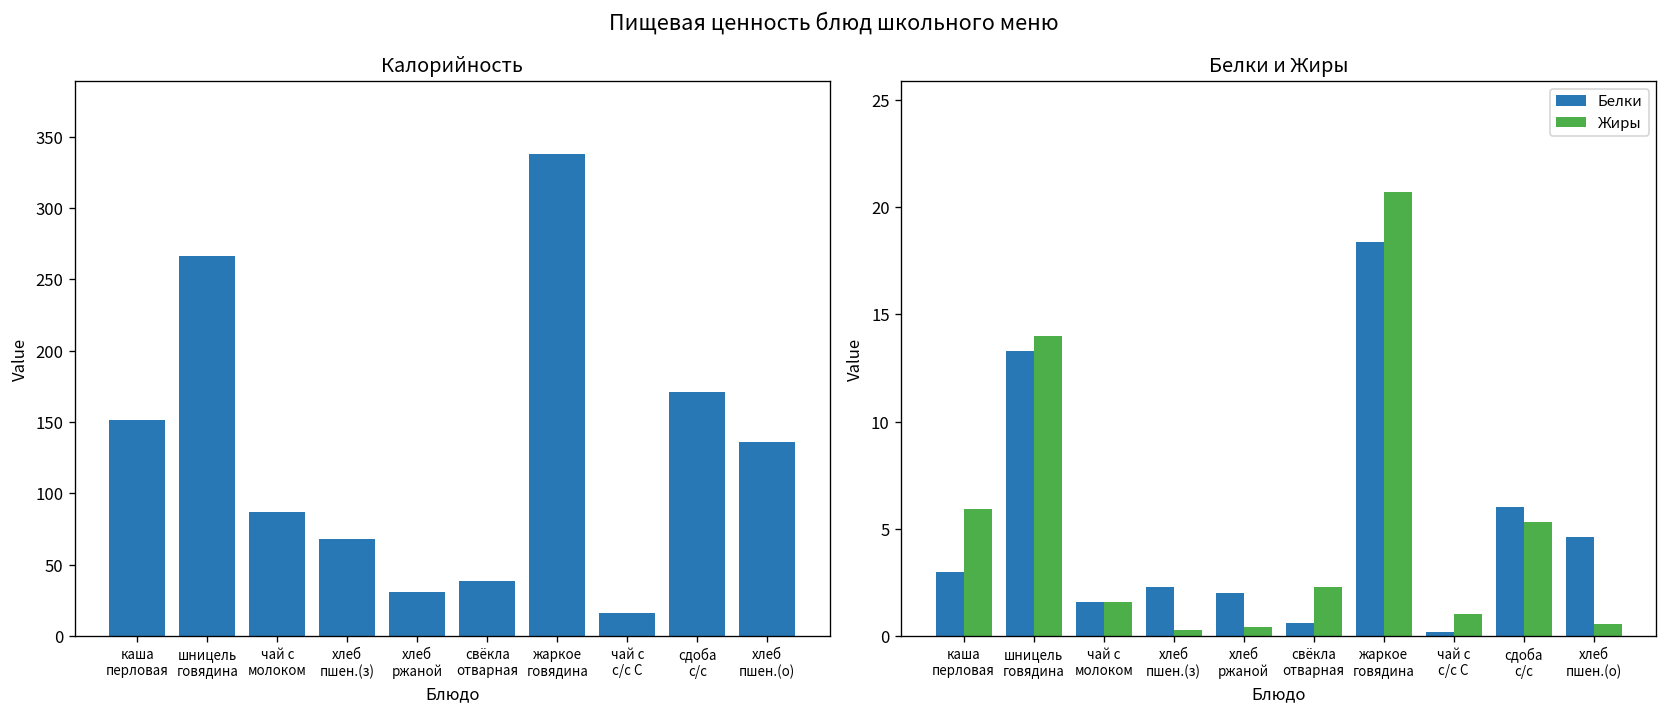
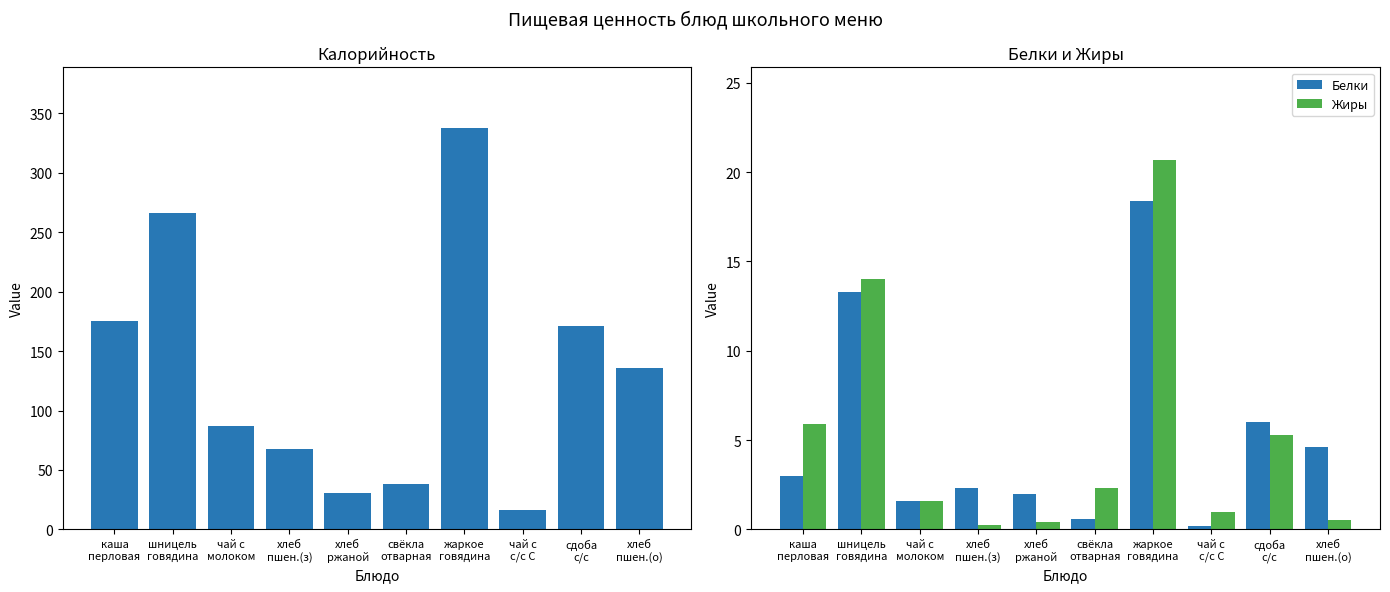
Калорийность, каша перловая: 151 -> 175
